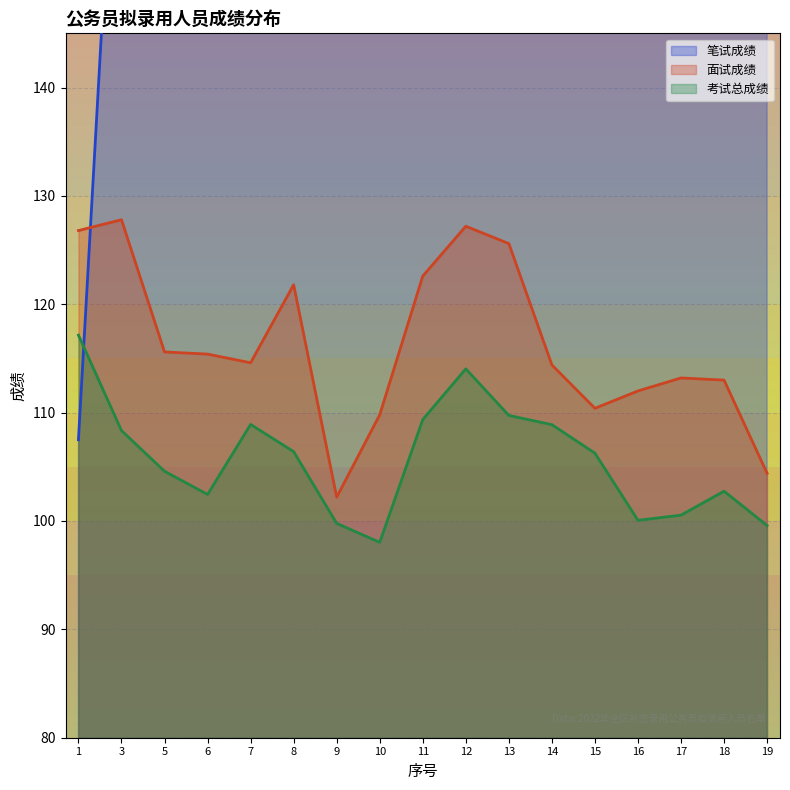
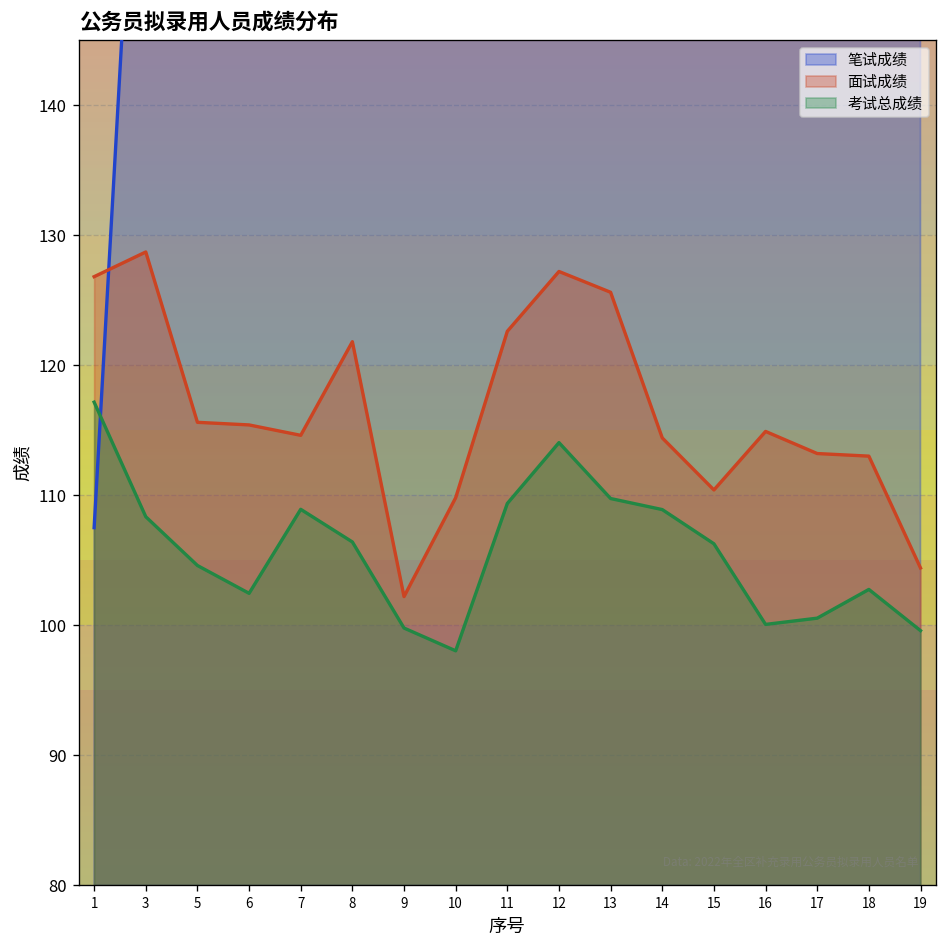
面试成绩, 3: 127.8 -> 128.7
面试成绩, 16: 112.0 -> 114.9
